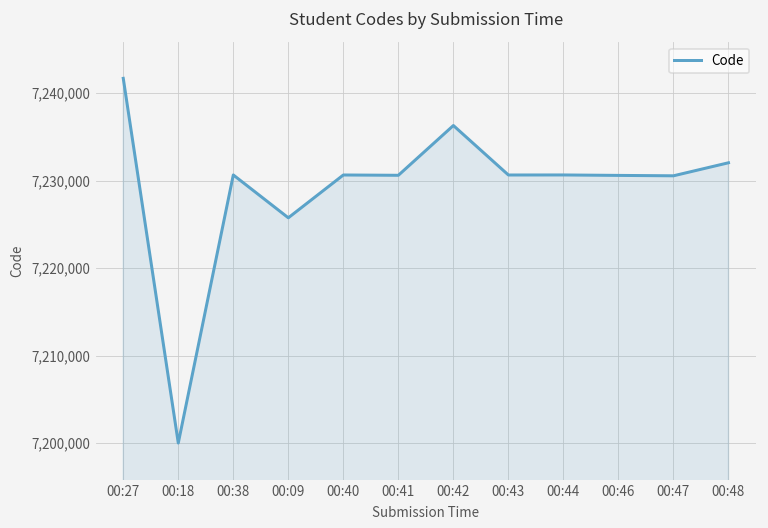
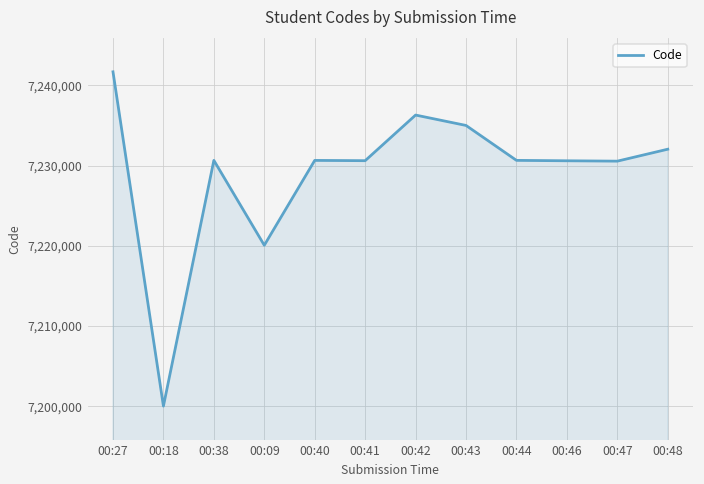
00:09: 7,226,000 -> 7,220,000
00:43: 7,231,000 -> 7,235,000
